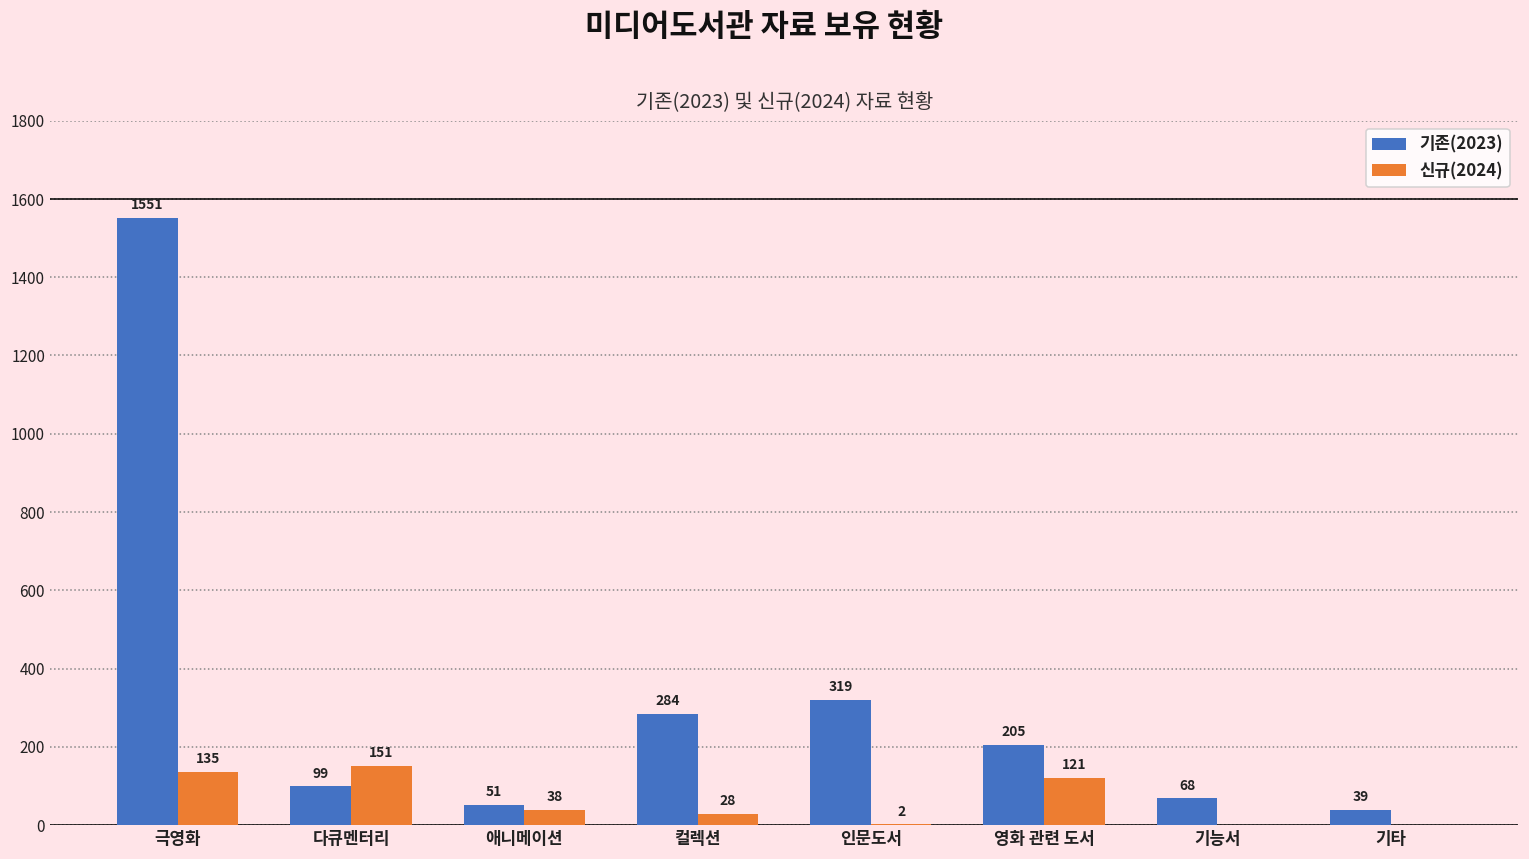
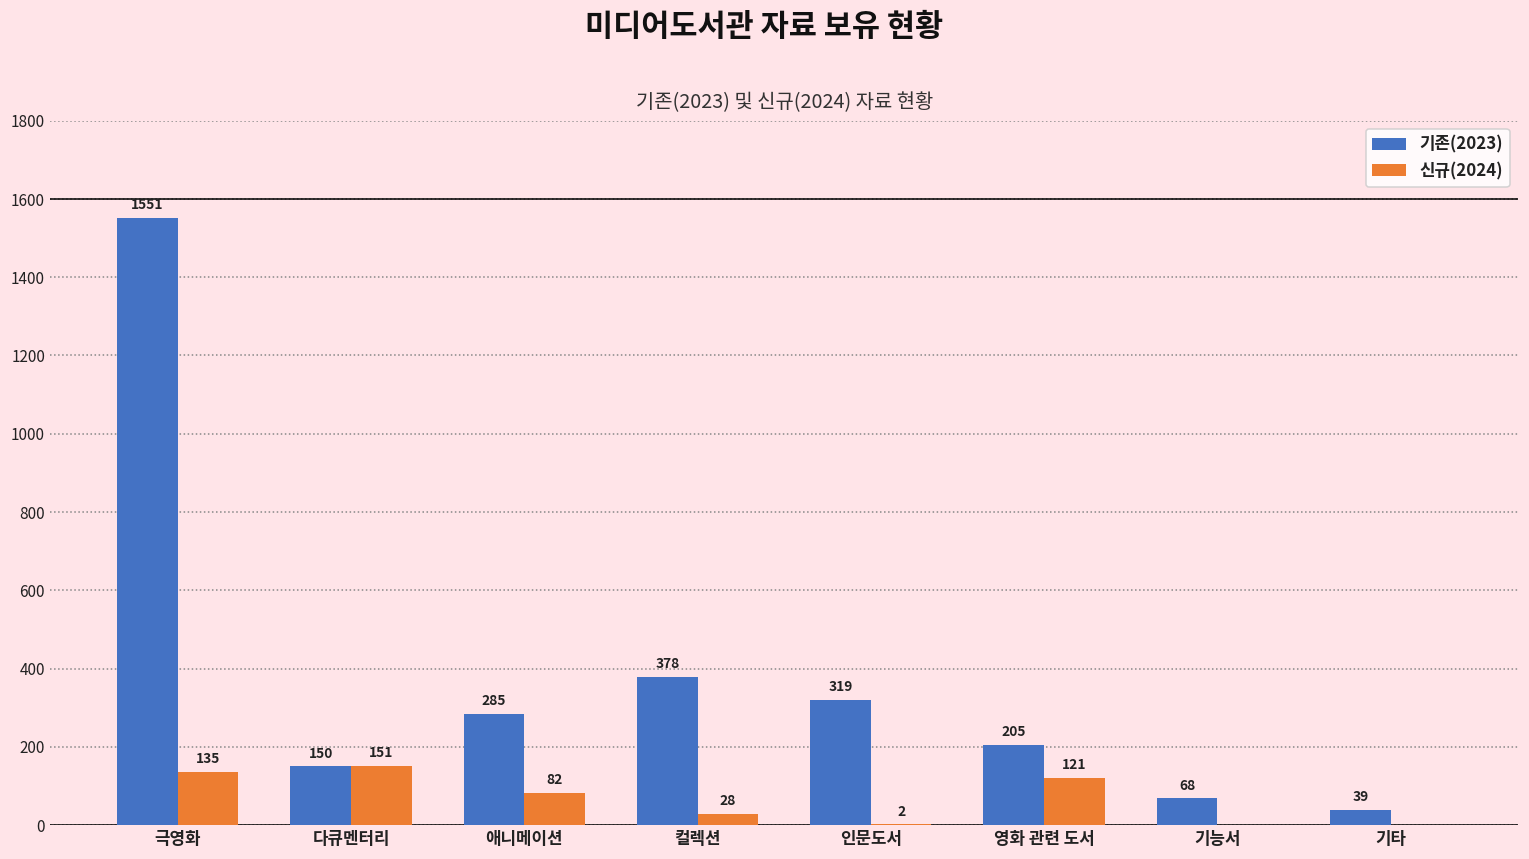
기존(2023), 다큐멘터리: 99 -> 150
기존(2023), 애니메이션: 51 -> 285
신규(2024), 애니메이션: 38 -> 82
기존(2023), 컬렉션: 284 -> 378
